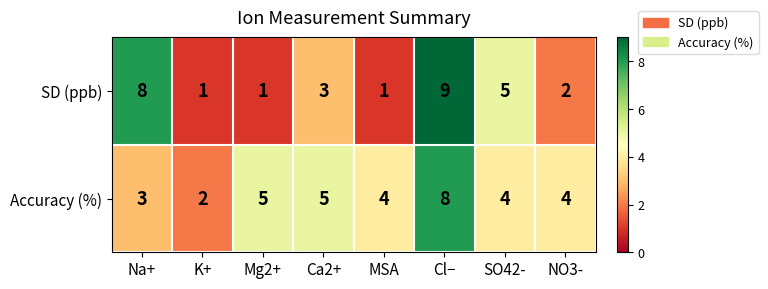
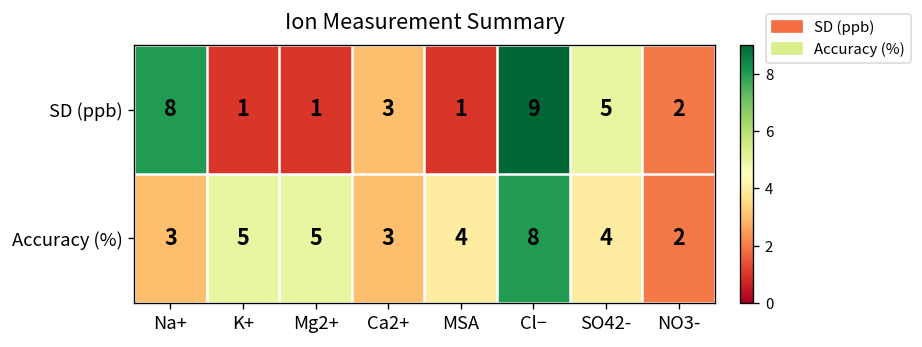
Accuracy (%), K+: 2 -> 5
Accuracy (%), Ca2+: 5 -> 3
Accuracy (%), NO3-: 4 -> 2
